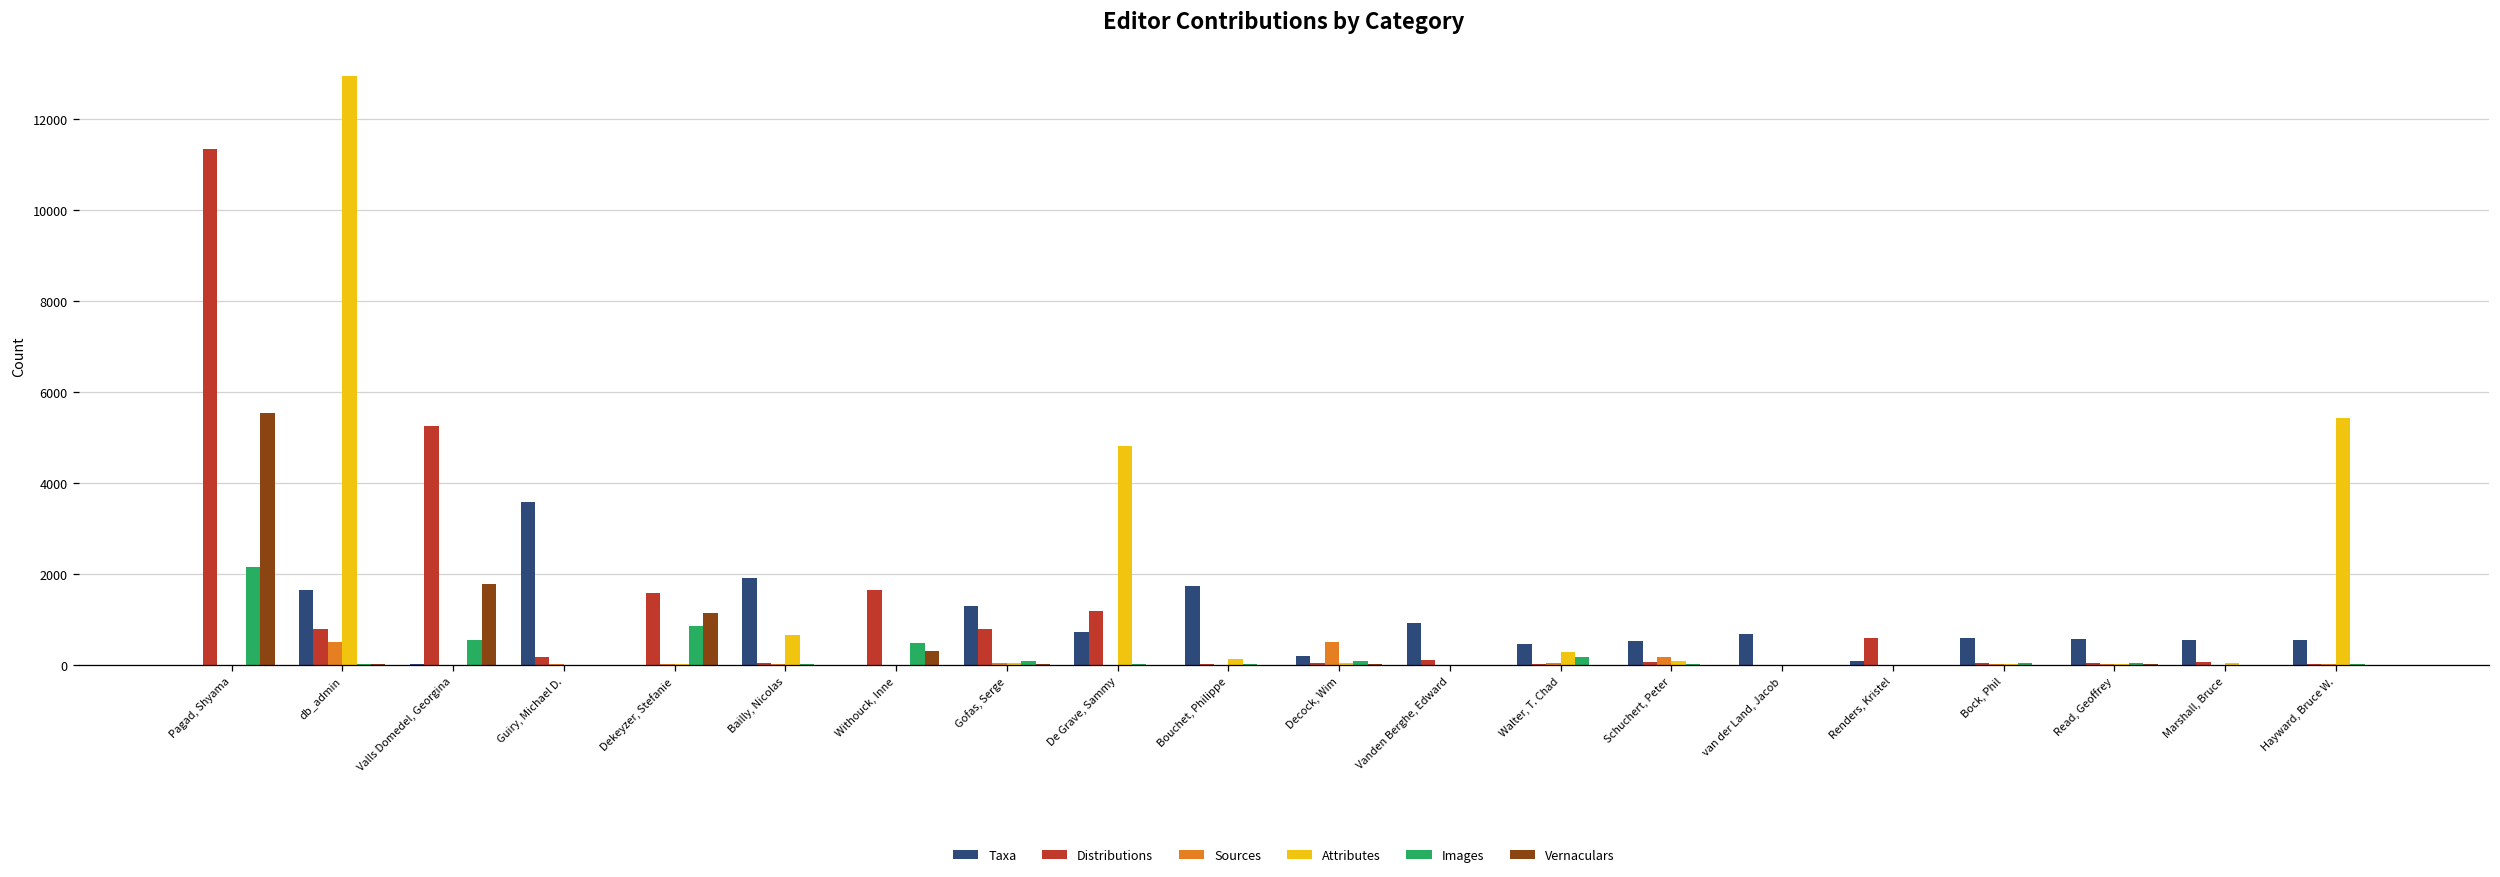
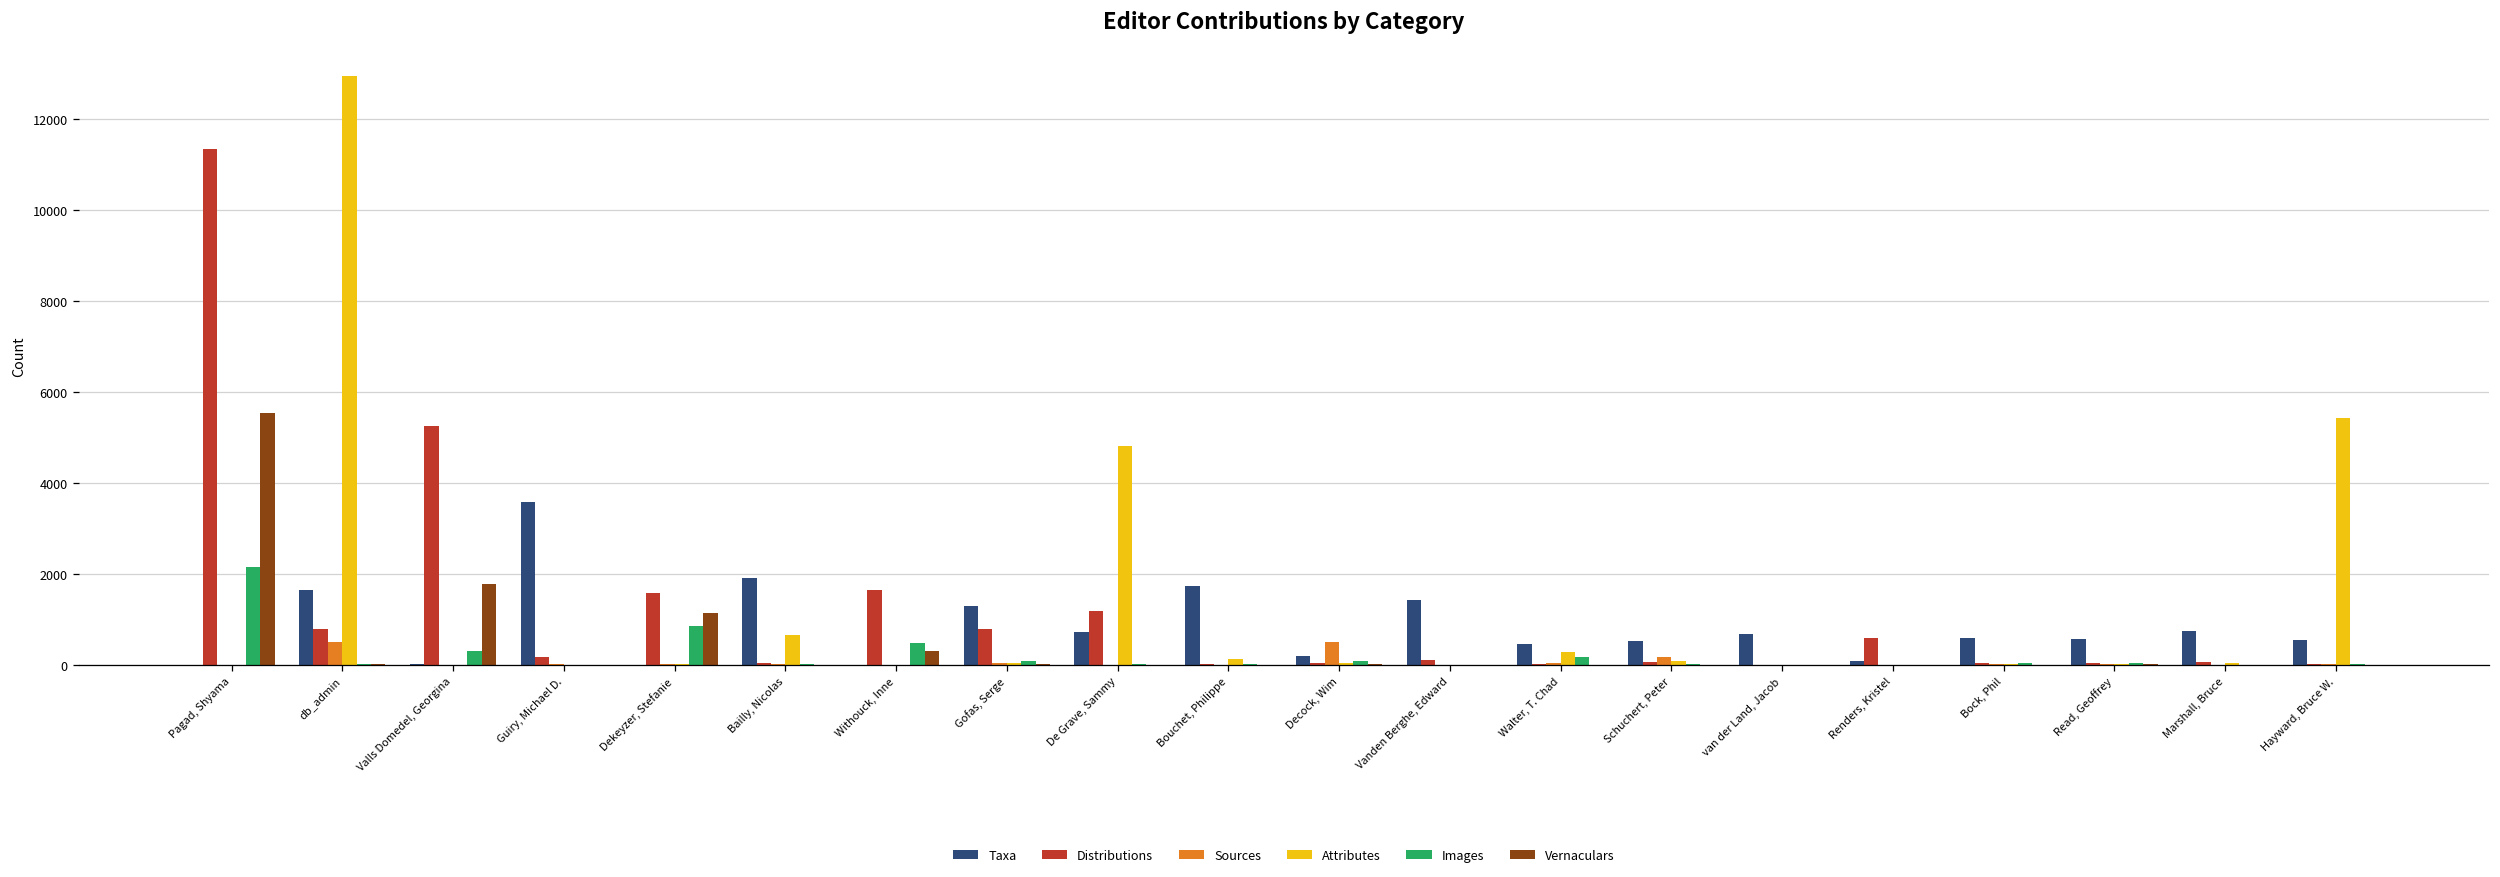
Images, Valls Domedel, Georgina: 500 -> 300
Taxa, Vanden Berghe, Edward: 900 -> 1400
Taxa, Marshall, Bruce: 500 -> 700
